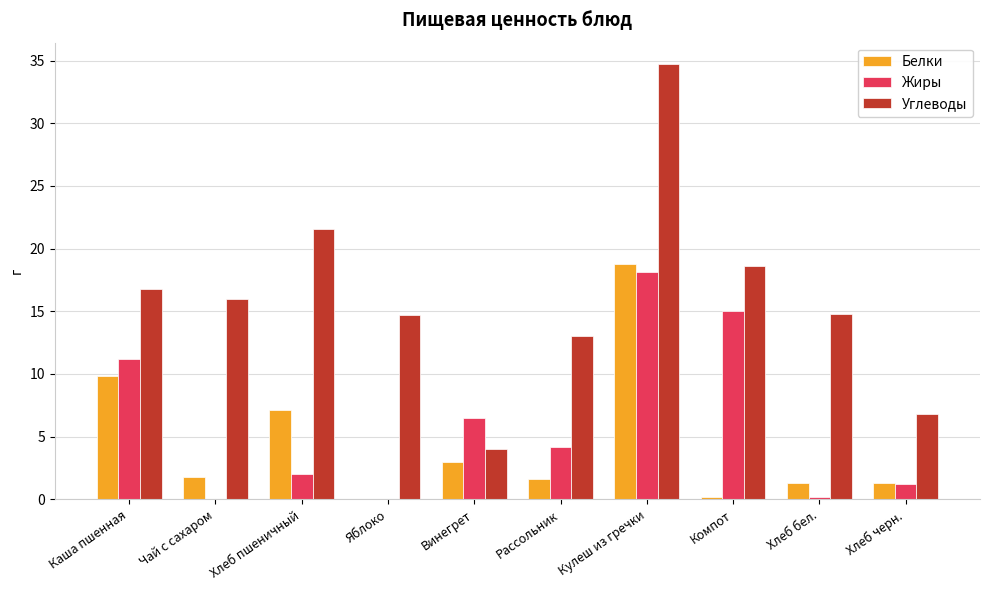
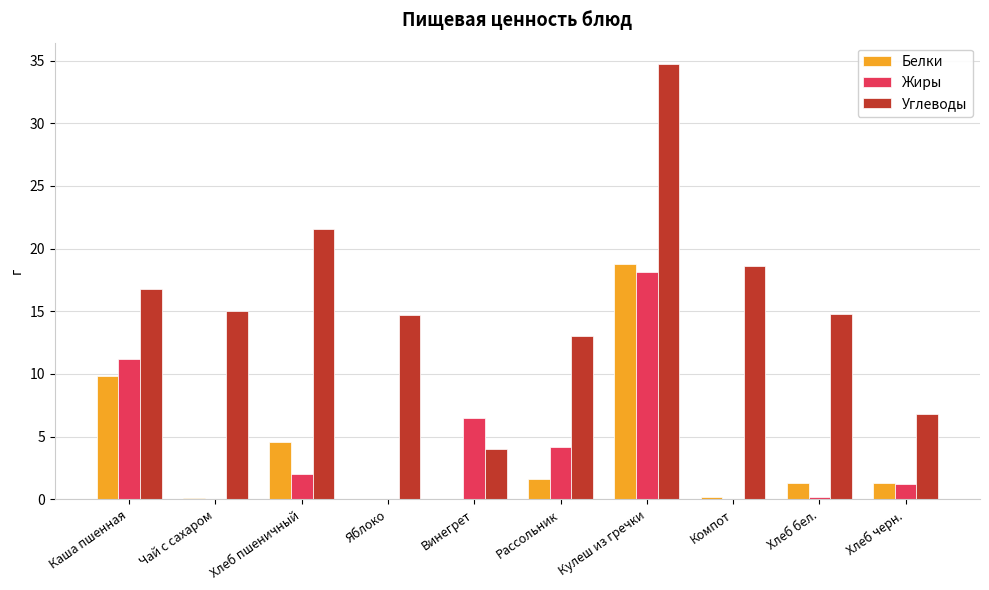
Белки, Чай с сахаром: 1.8 -> 0.1
Углеводы, Чай с сахаром: 16 -> 15
Белки, Хлеб пшеничный: 7.1 -> 4.6
Белки, Винегрет: 3 -> 0
Жиры, Компот: 15 -> 0
